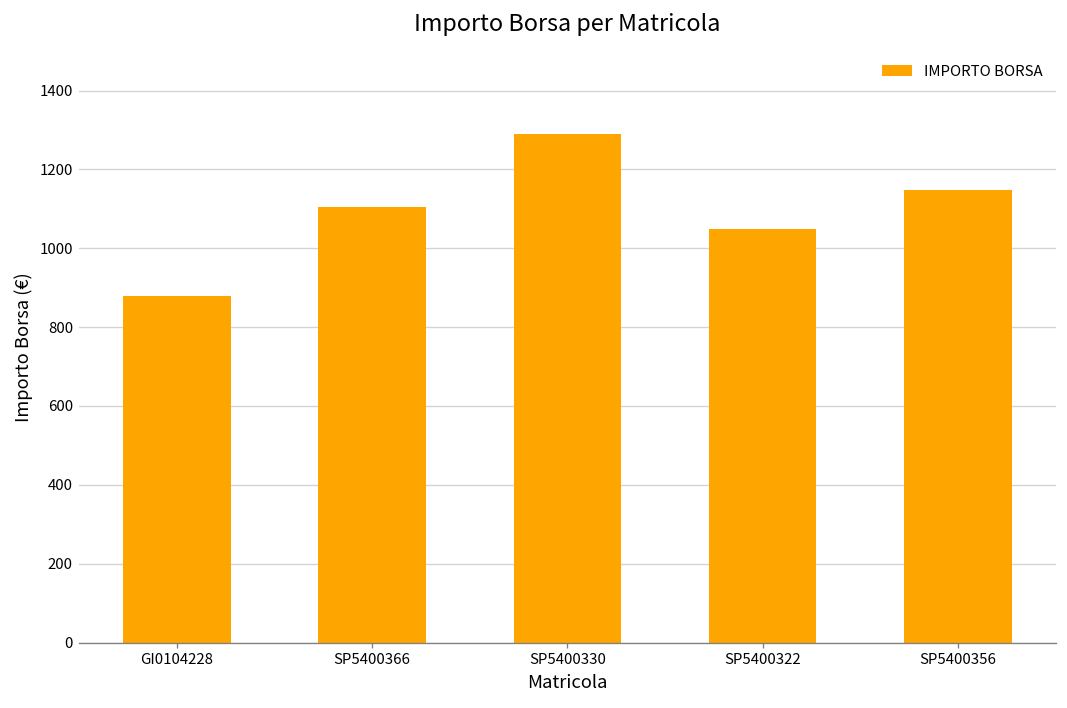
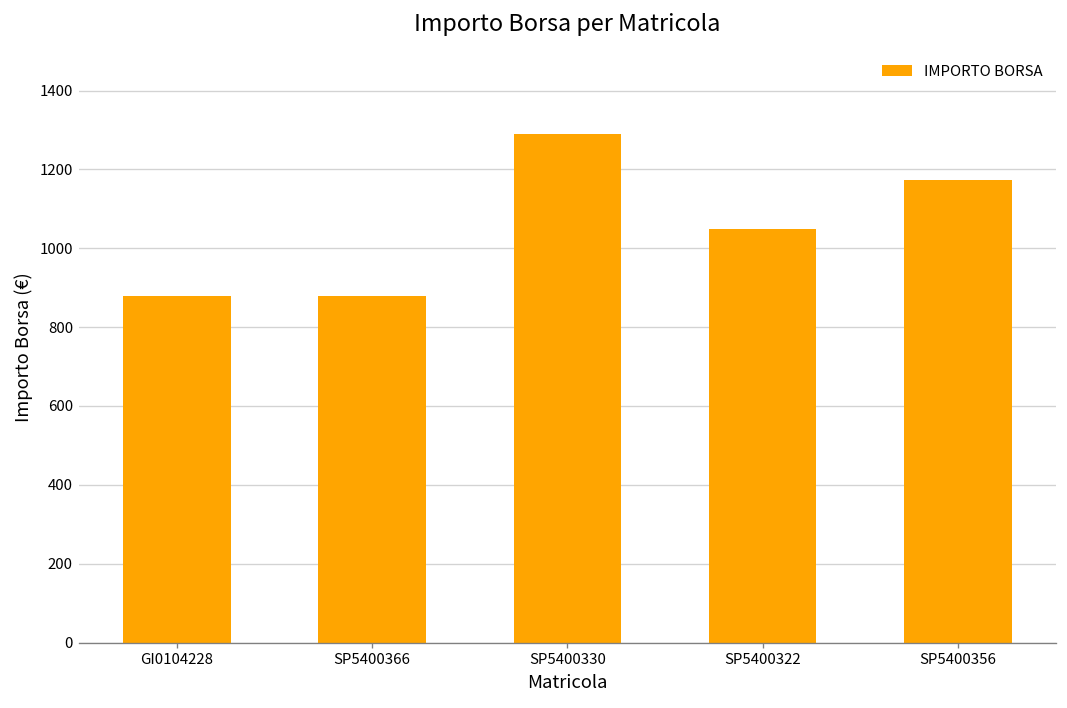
SP5400366: 1100 -> 880
SP5400356: 1150 -> 1170
